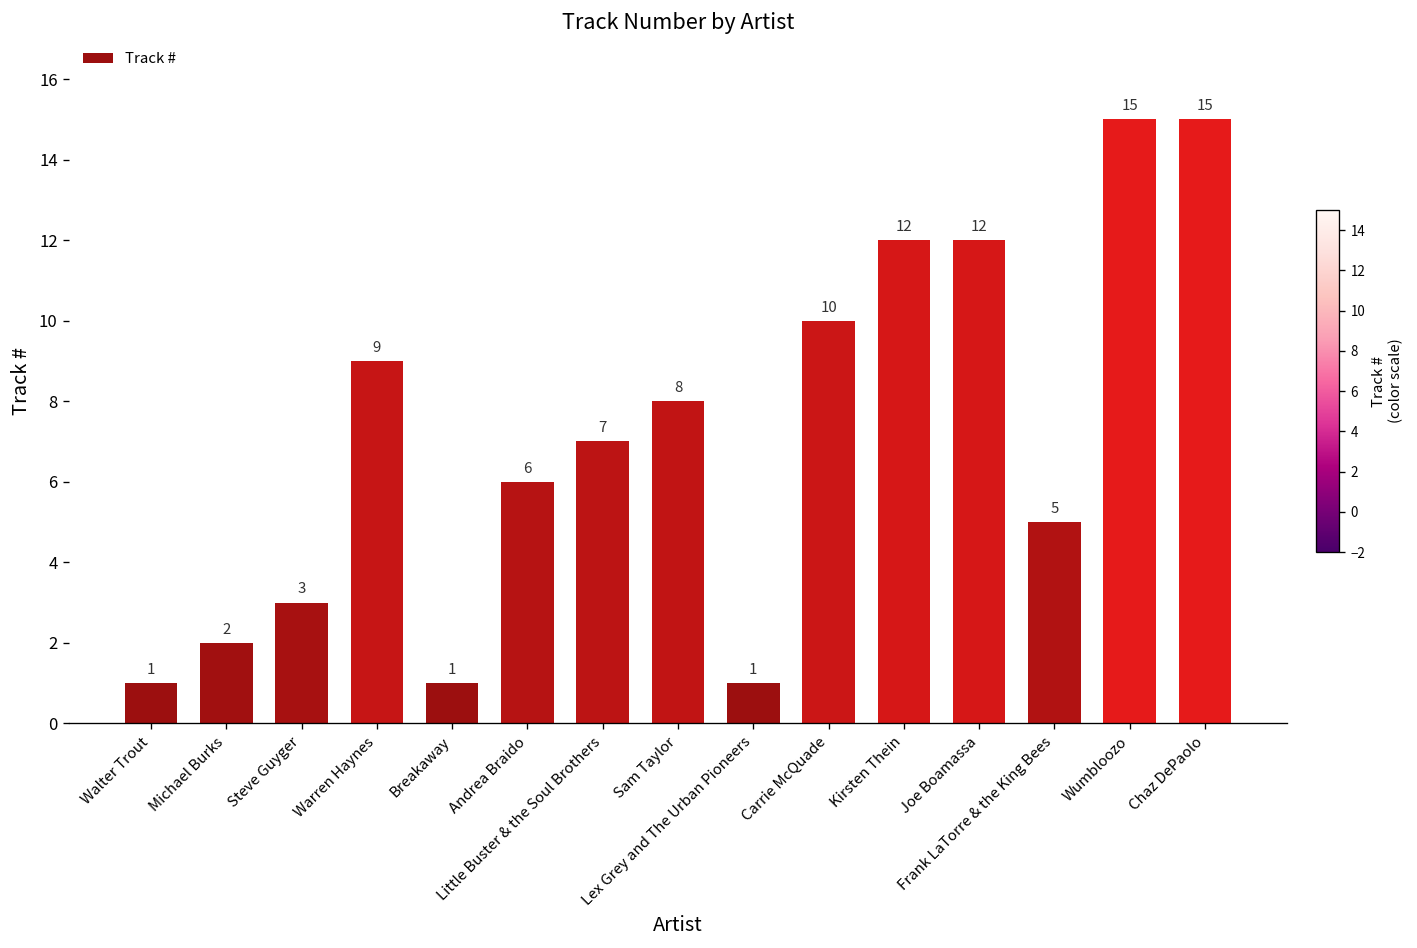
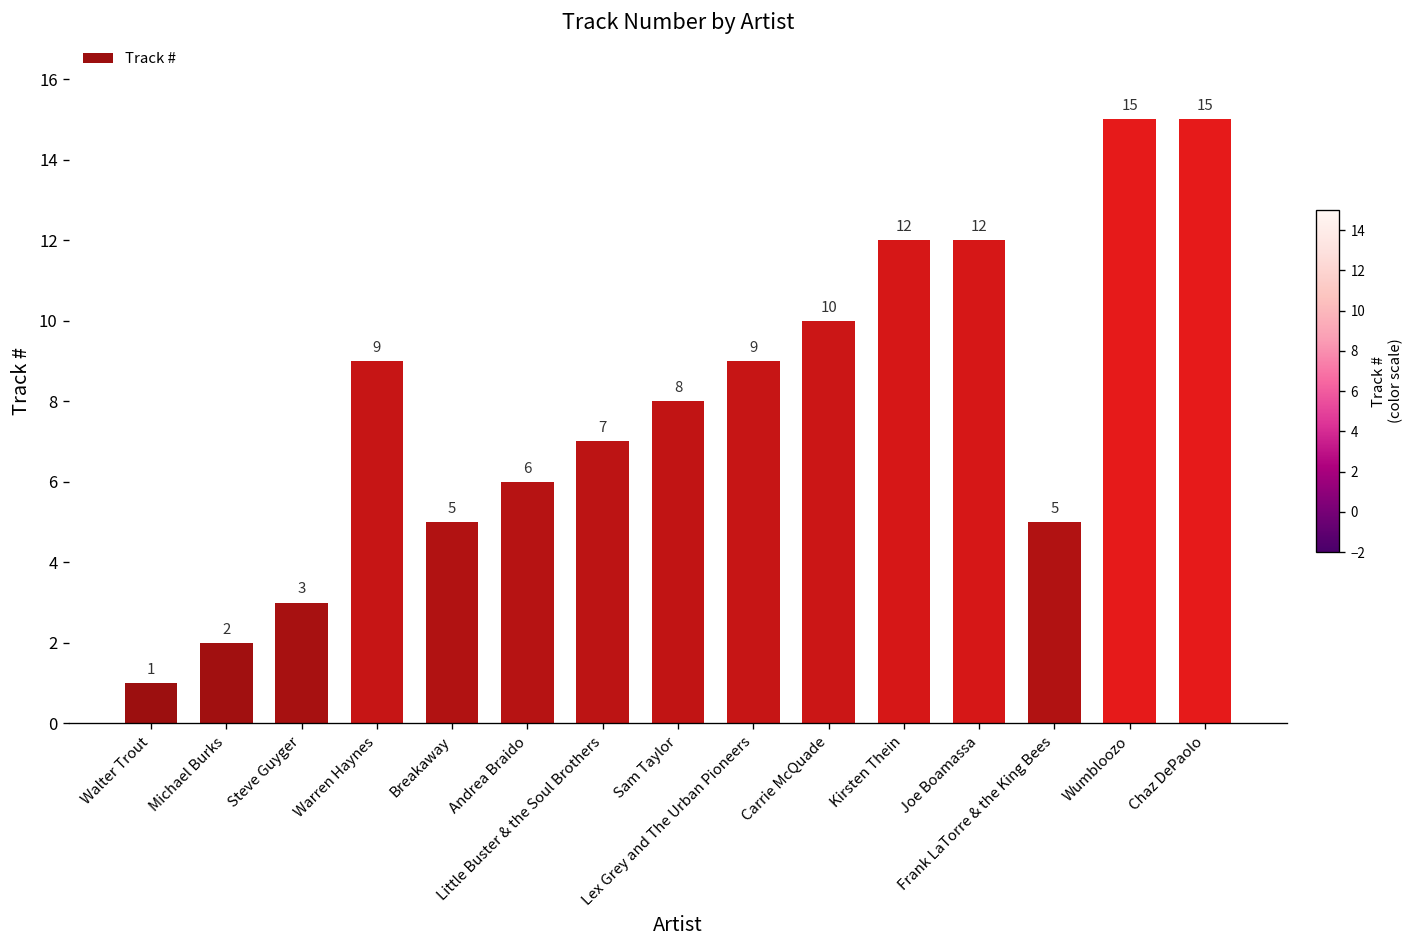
Breakaway: 1 -> 5
Lex Grey and The Urban Pioneers: 1 -> 9
